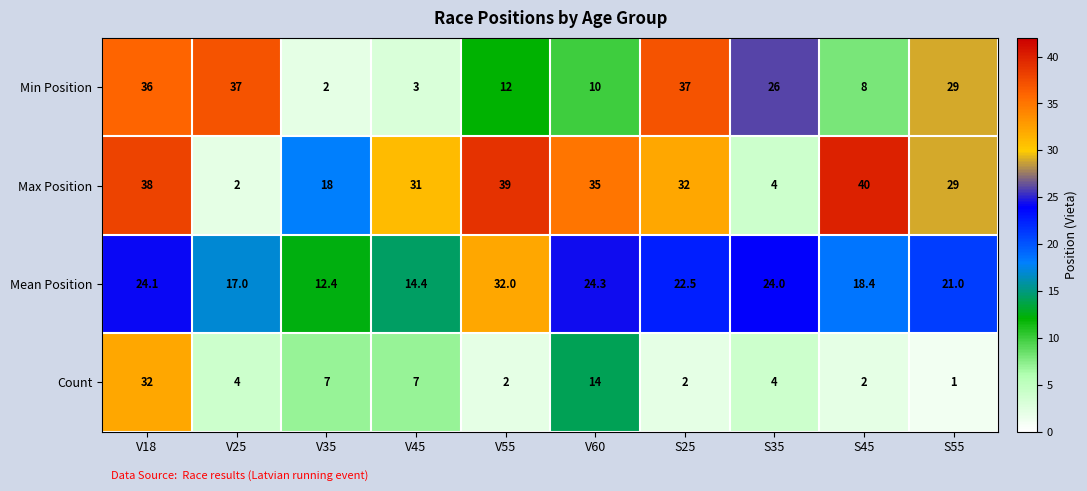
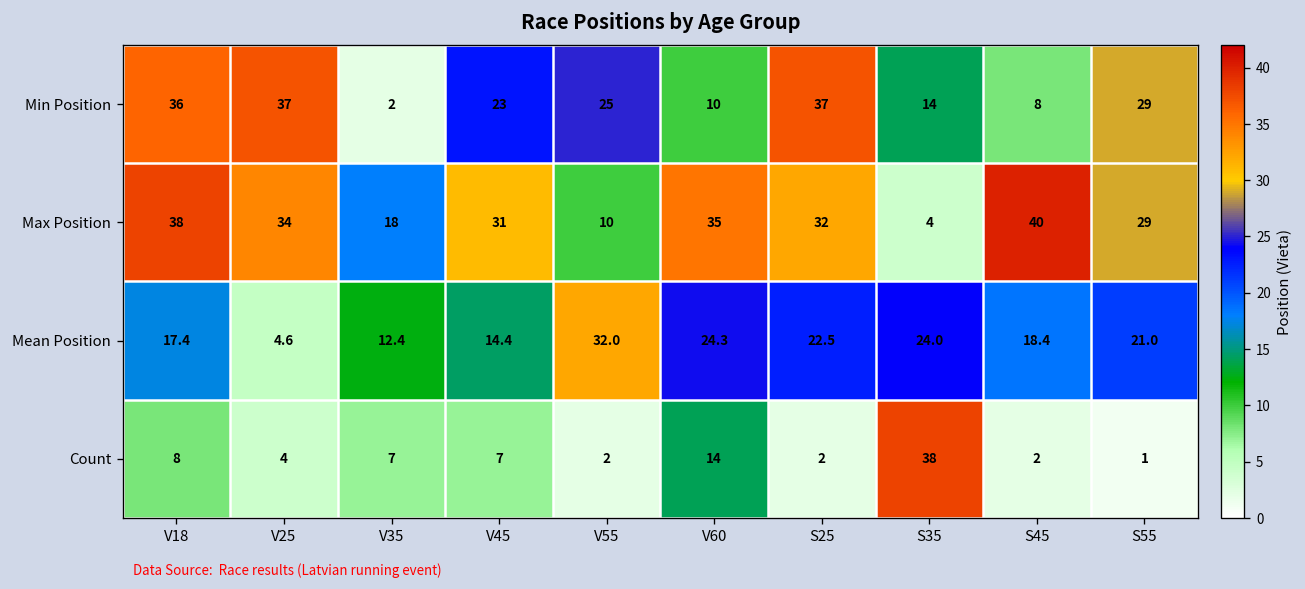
Min Position, V45: 3 -> 23
Min Position, V55: 12 -> 25
Min Position, S35: 26 -> 14
Max Position, V25: 2 -> 34
Max Position, V55: 39 -> 10
Mean Position, V18: 24.1 -> 17.4
Mean Position, V25: 17.0 -> 4.6
Count, V18: 32 -> 8
Count, S35: 4 -> 38
